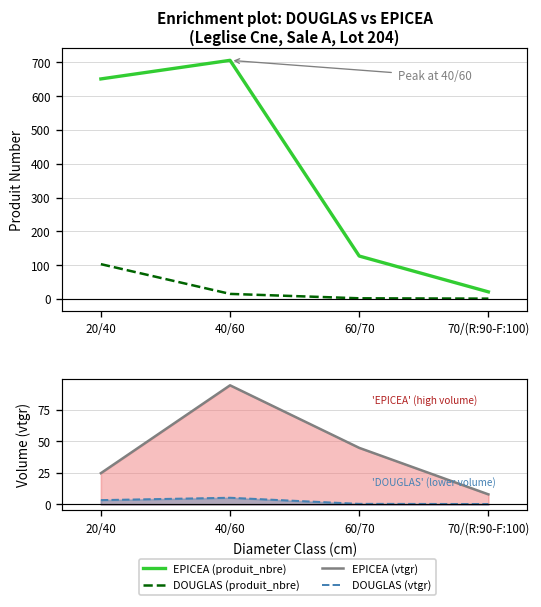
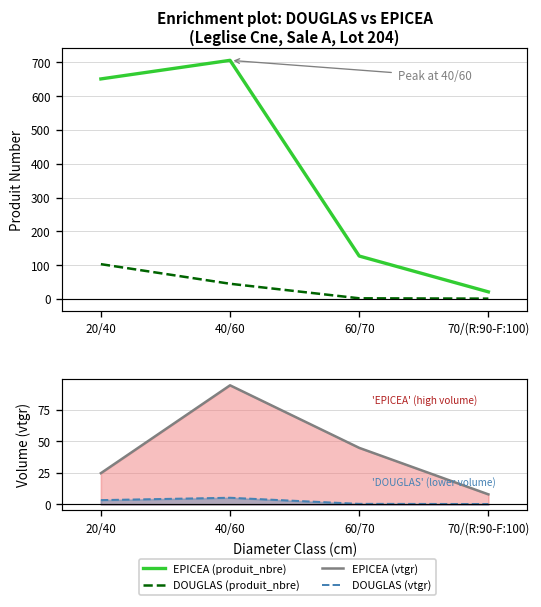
Enrichment plot: DOUGLAS vs EPICEA (Leglise Cne, Sale A, Lot 204), DOUGLAS (produit_nbre), 40/60: 20 -> 50
